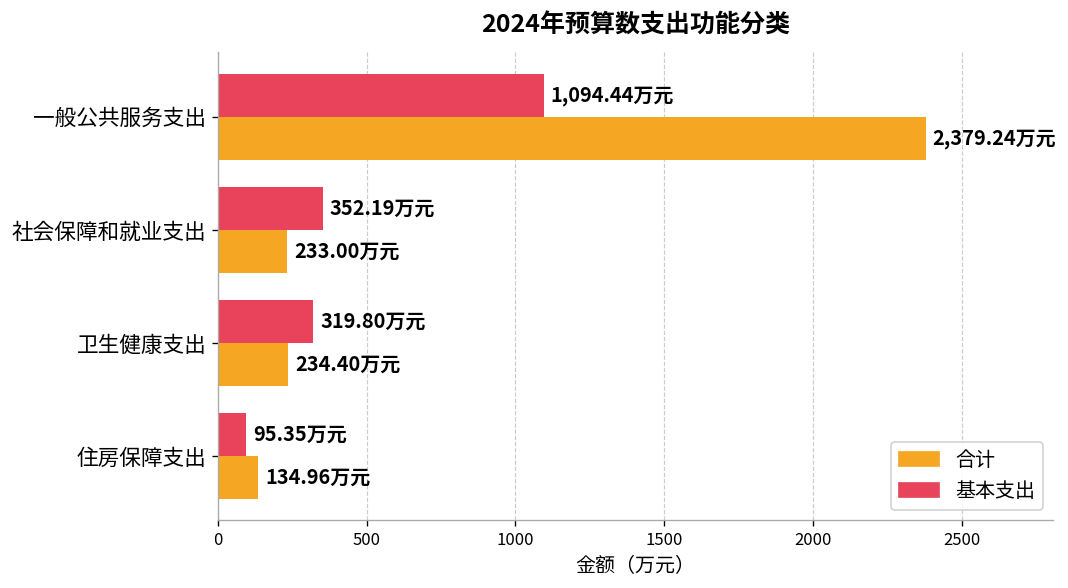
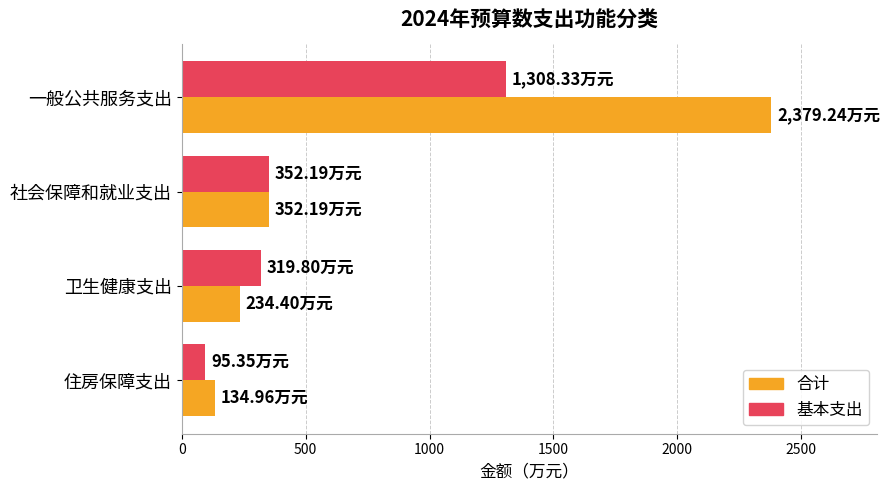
基本支出, 一般公共服务支出: 1,094.44 -> 1,308.33
合计, 社会保障和就业支出: 233.00 -> 352.19
